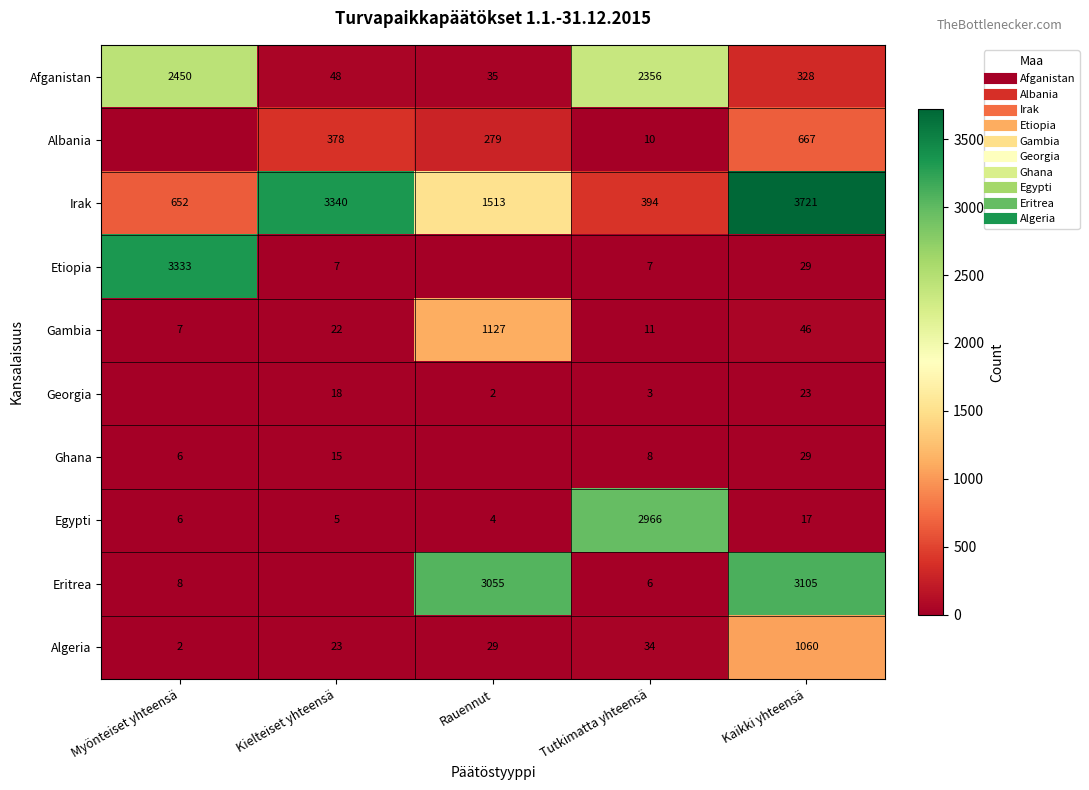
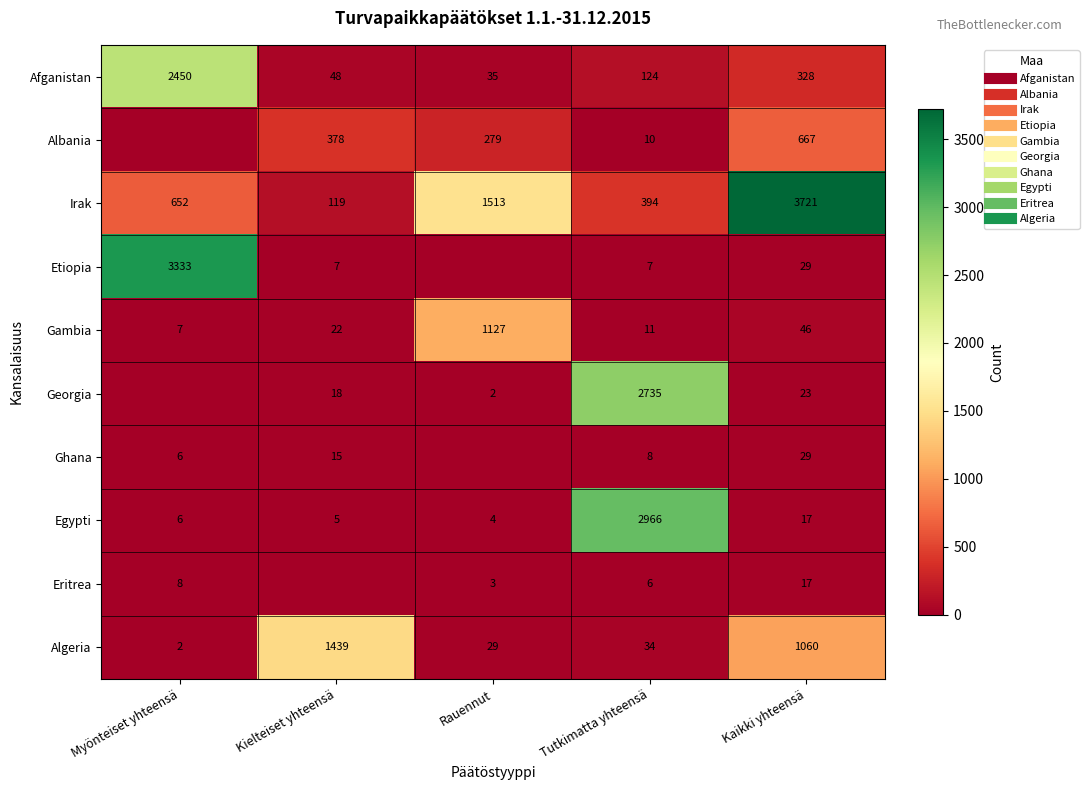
Afganistan, Tutkimatta yhteensä: 2356 -> 124
Irak, Kielteiset yhteensä: 3340 -> 119
Georgia, Tutkimatta yhteensä: 3 -> 2735
Eritrea, Rauennut: 3055 -> 3
Eritrea, Kaikki yhteensä: 3105 -> 17
Algeria, Kielteiset yhteensä: 23 -> 1439
